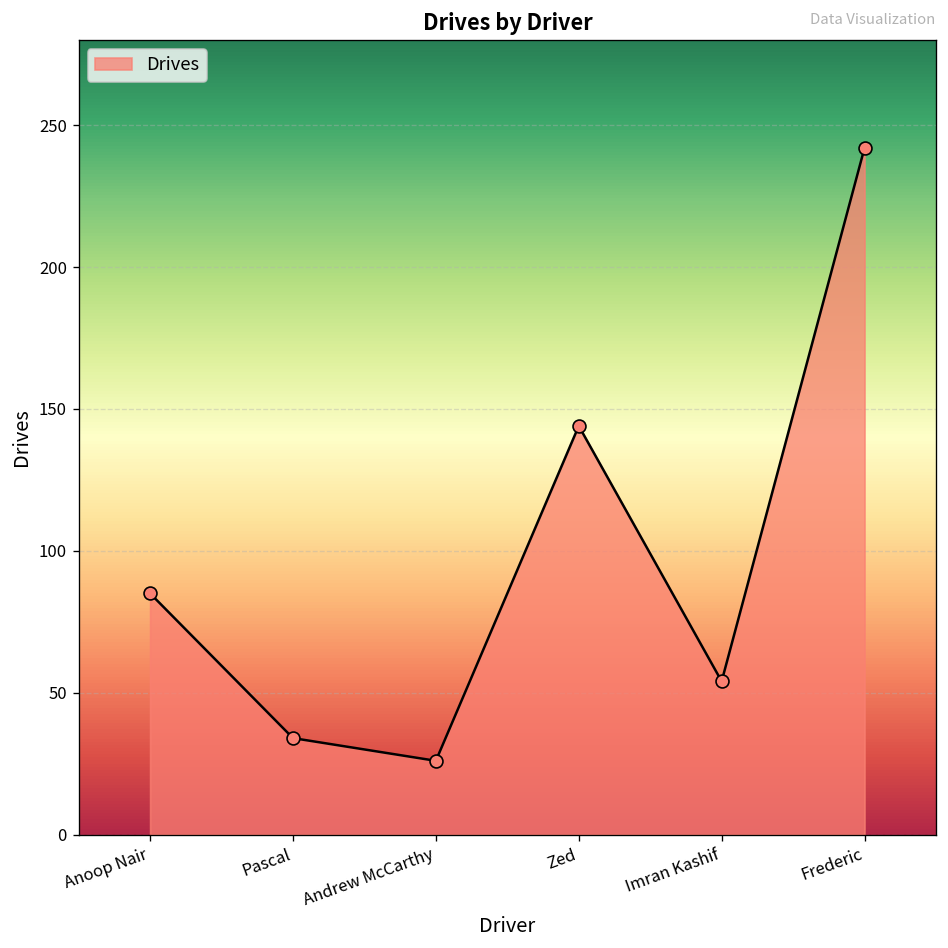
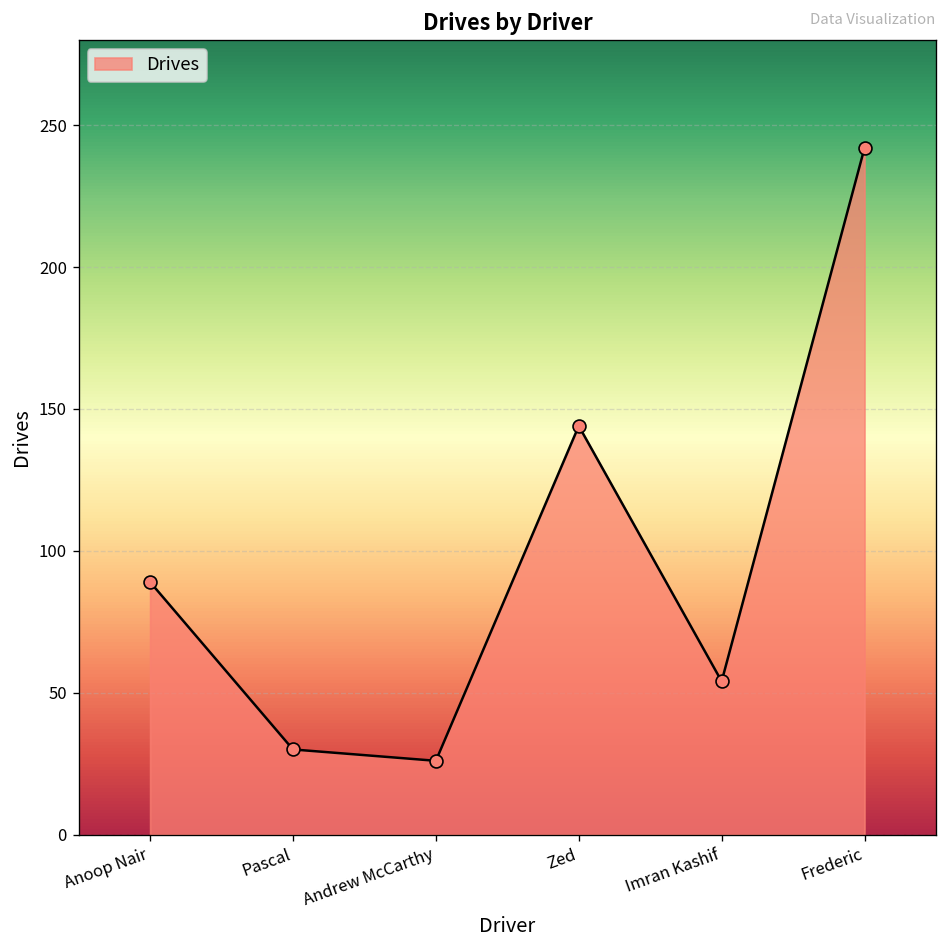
Anoop Nair: 85 -> 89
Pascal: 34 -> 30
